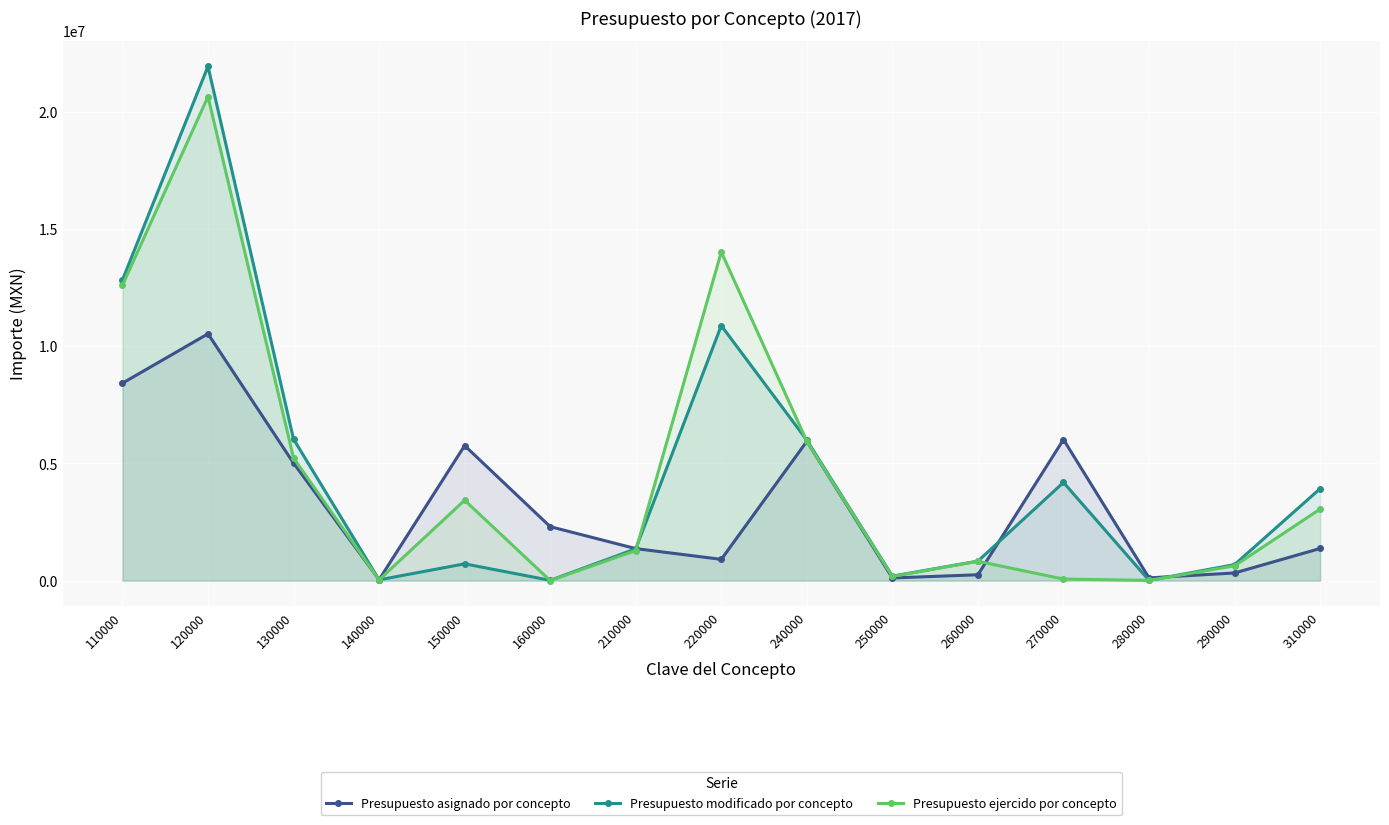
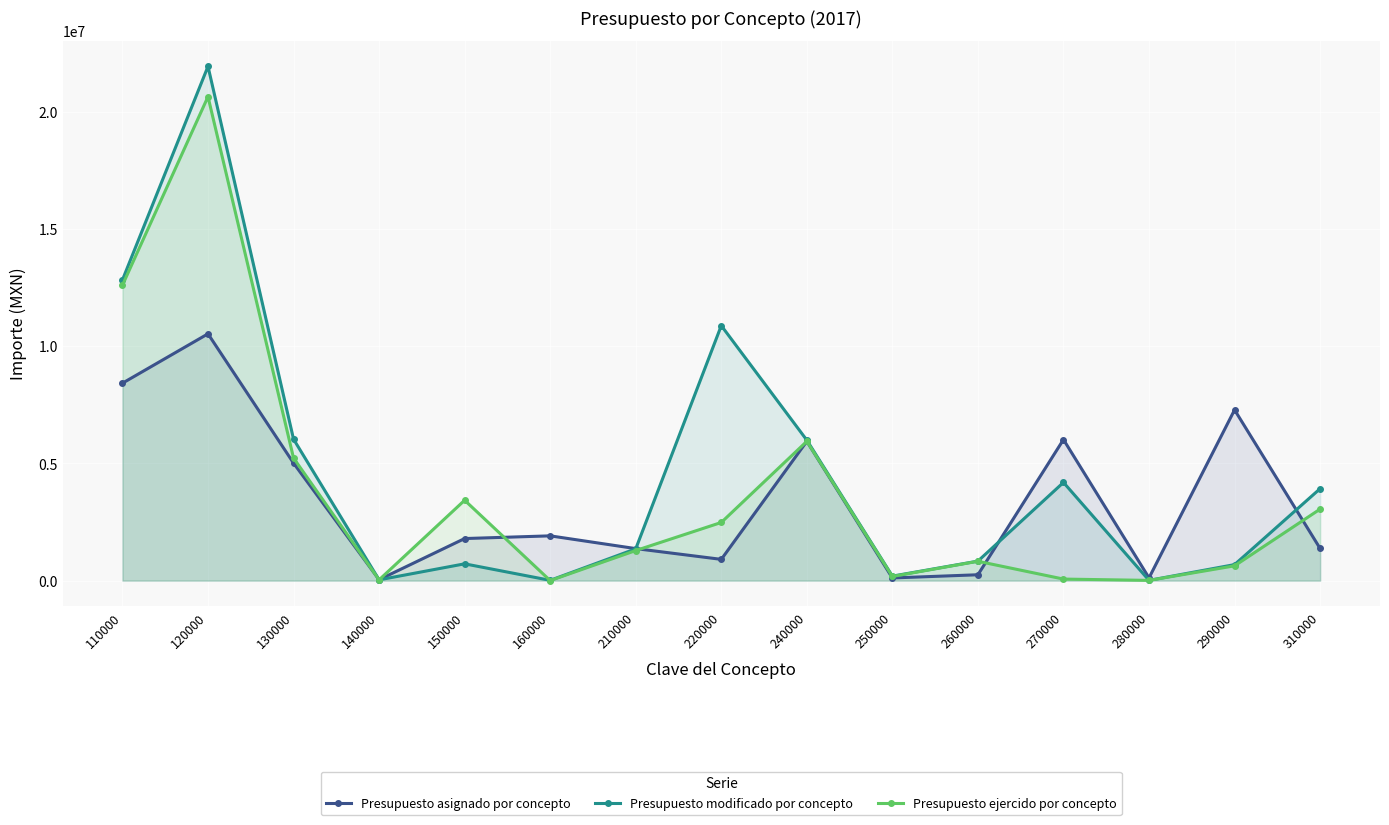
Presupuesto asignado por concepto, 150000: 5800000 -> 1800000
Presupuesto asignado por concepto, 160000: 2300000 -> 1900000
Presupuesto ejercido por concepto, 220000: 14000000 -> 2500000
Presupuesto asignado por concepto, 290000: 300000 -> 7300000
